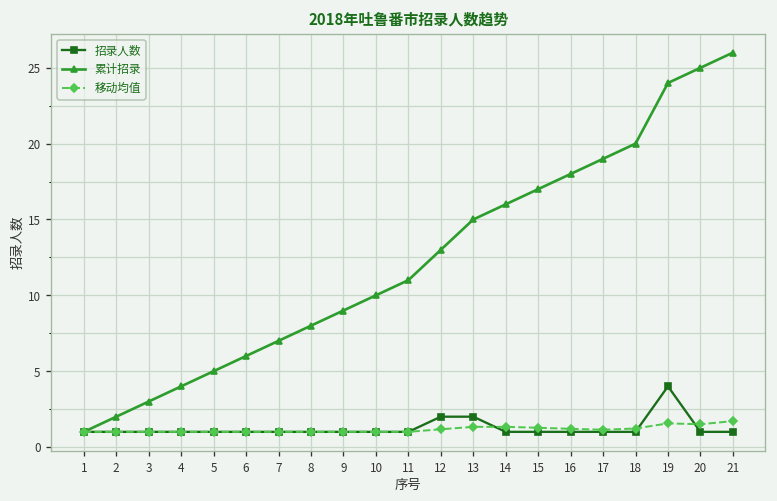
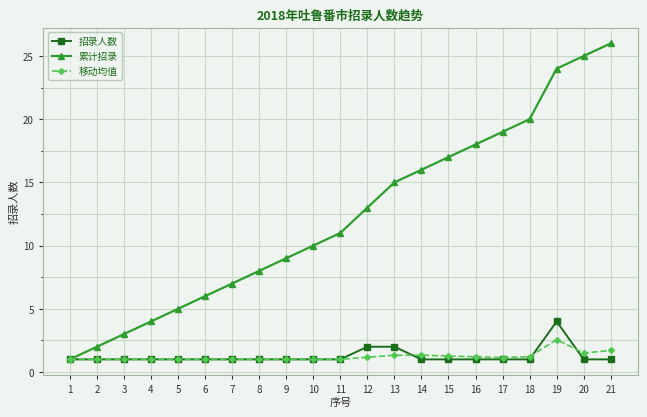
移动均值, 19: 1.6 -> 2.6
